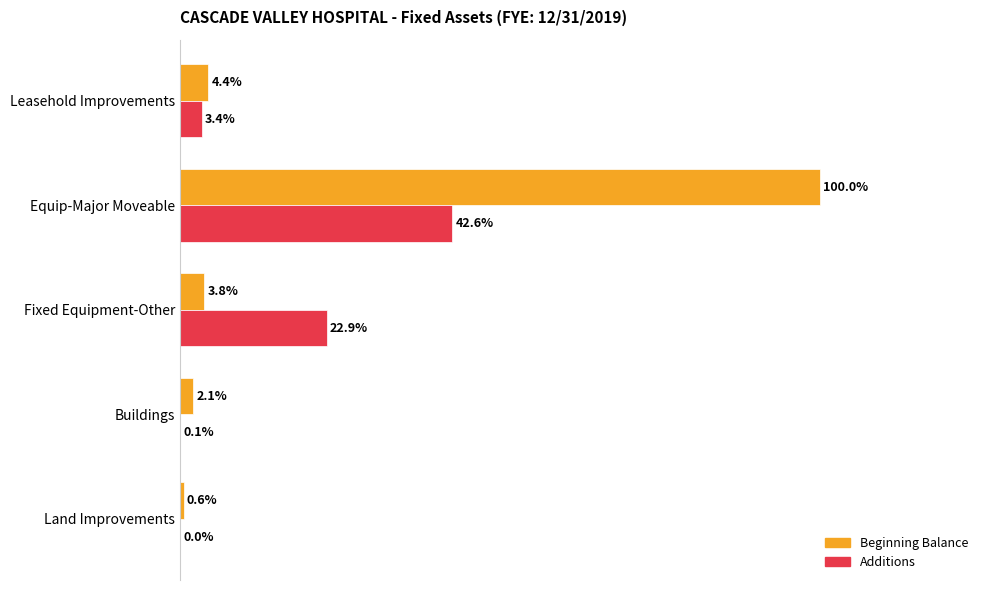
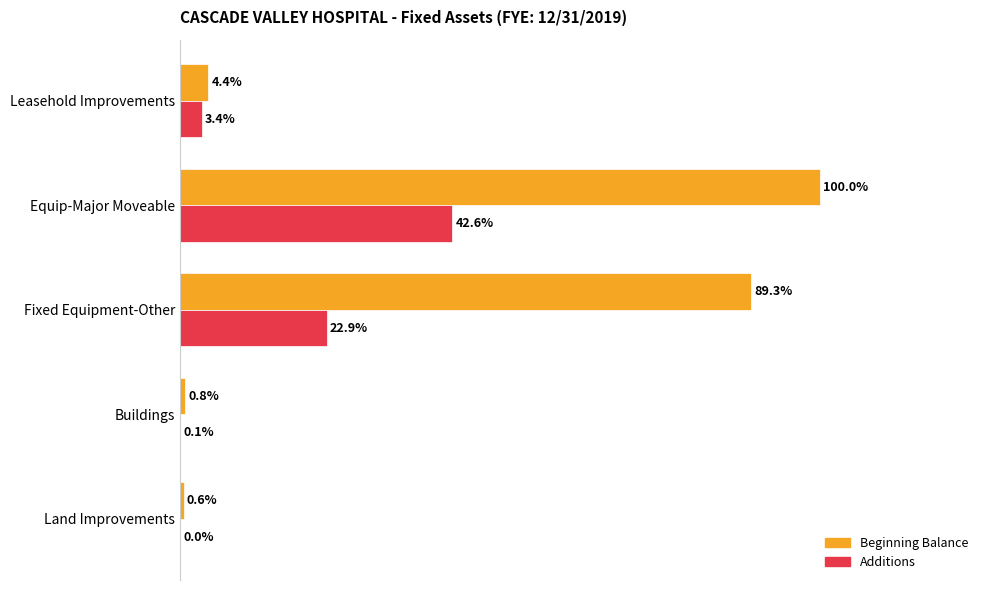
Beginning Balance, Fixed Equipment-Other: 3.8% -> 89.3%
Beginning Balance, Buildings: 2.1% -> 0.8%
